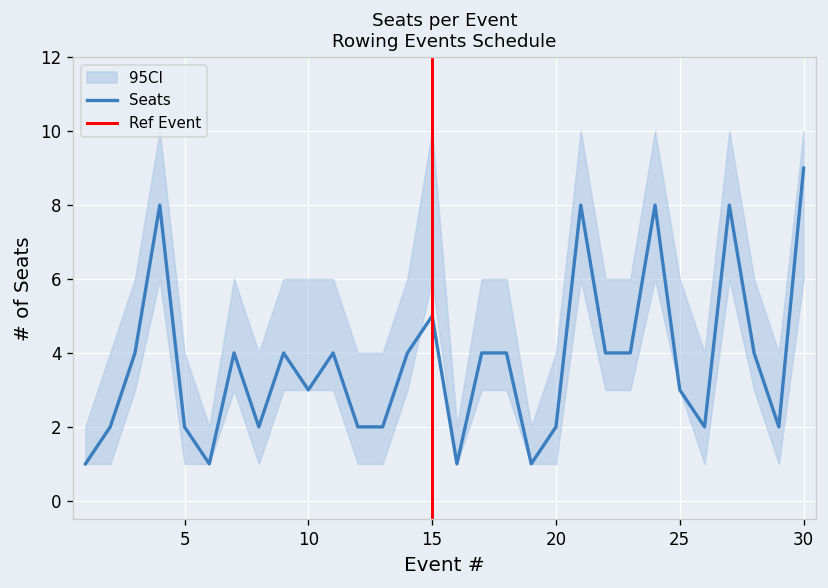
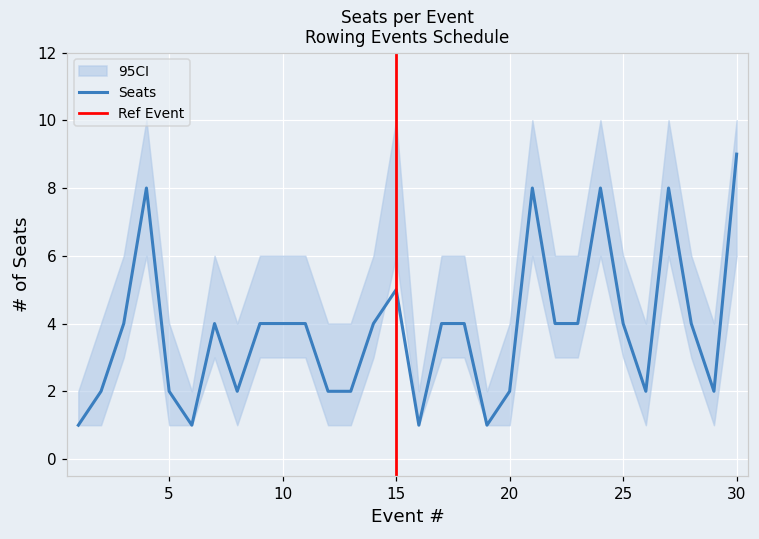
Seats, 10: 3 -> 4
Seats, 25: 3 -> 4
